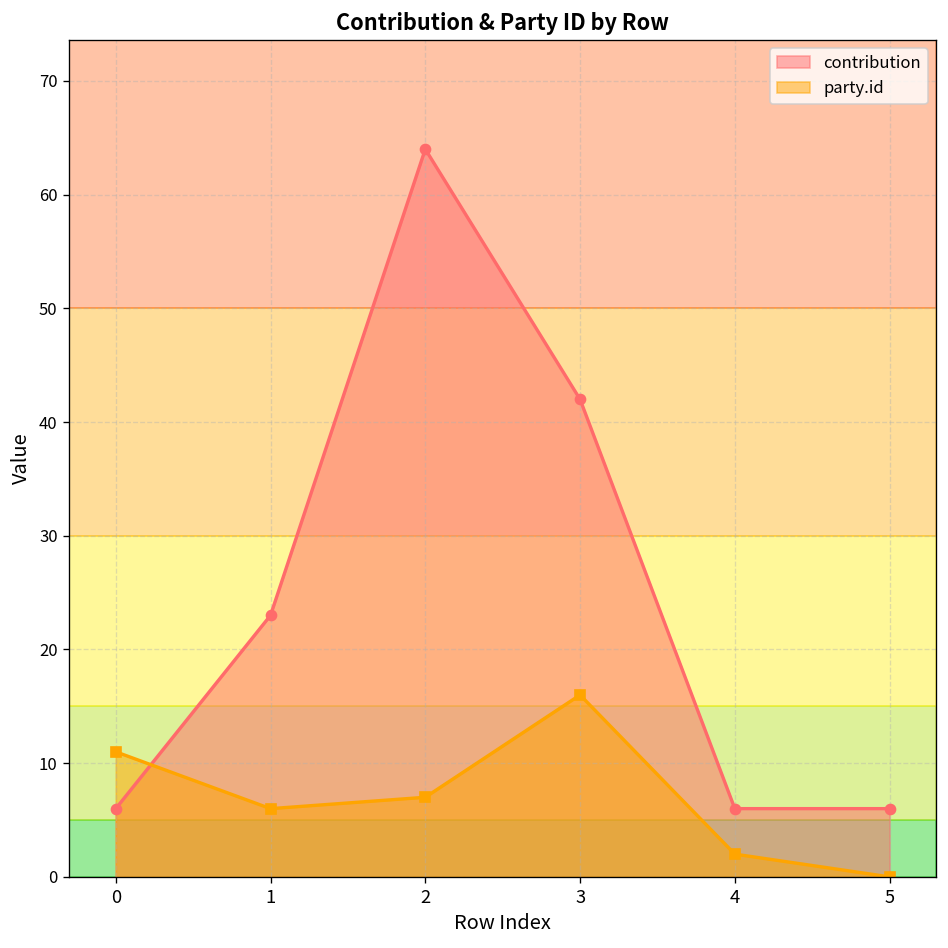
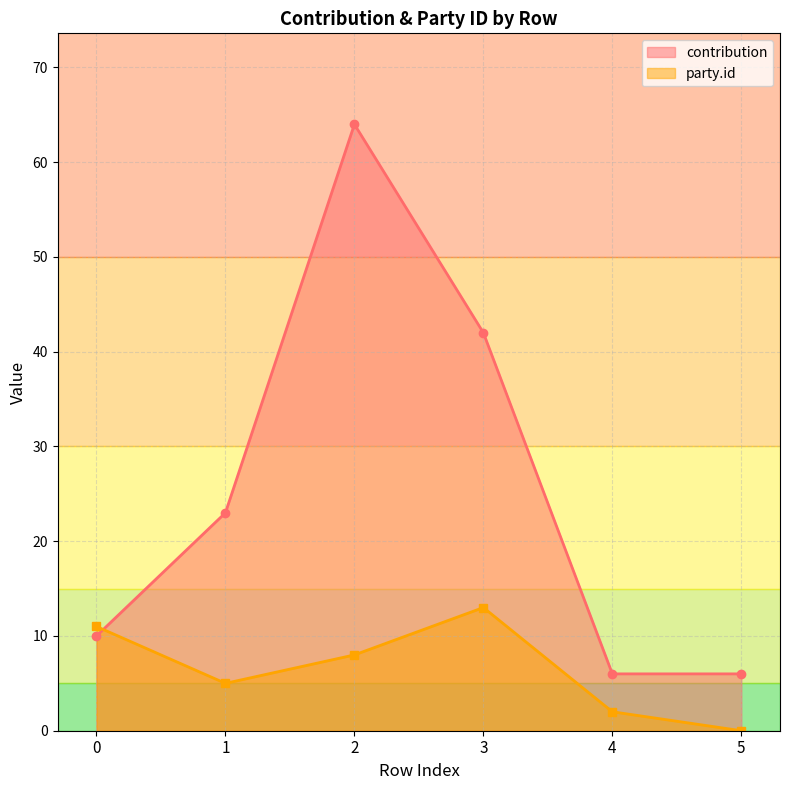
contribution, 0: 6 -> 10
party.id, 1: 6 -> 5
party.id, 2: 7 -> 8
party.id, 3: 16 -> 13
